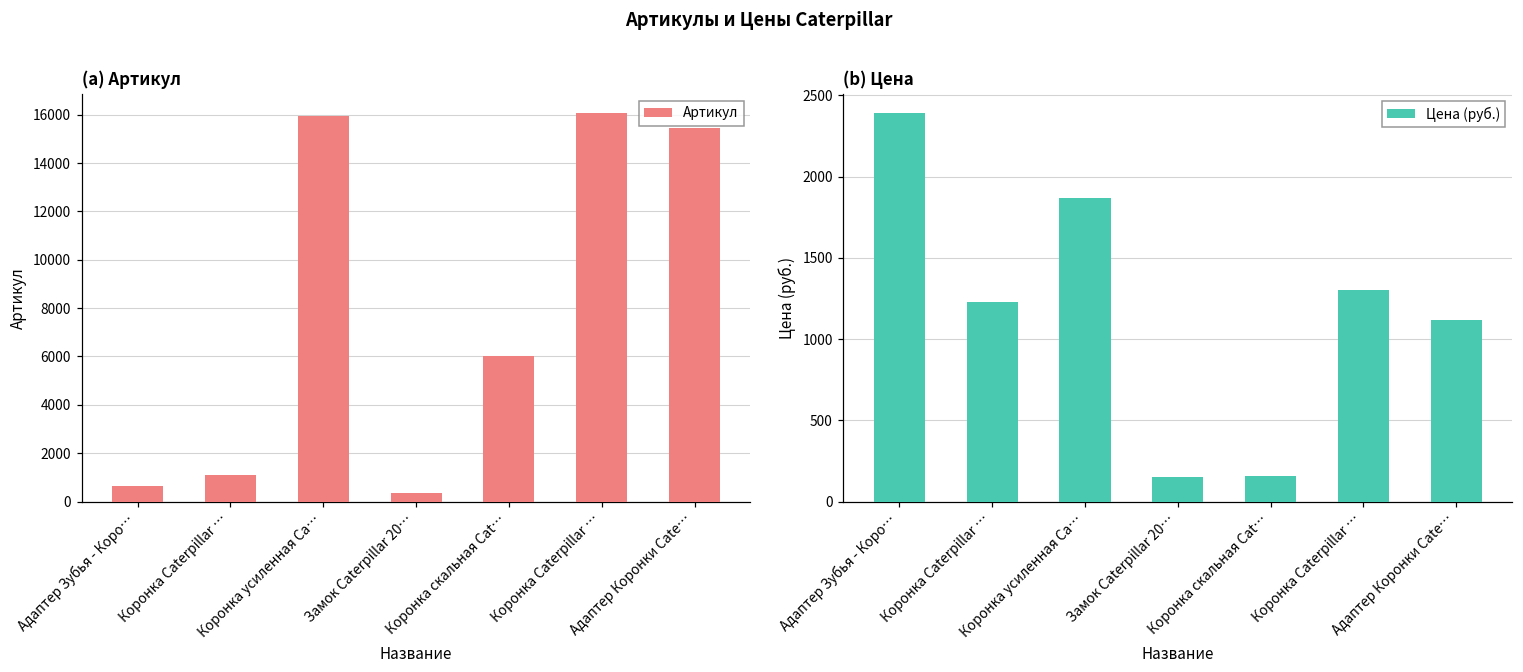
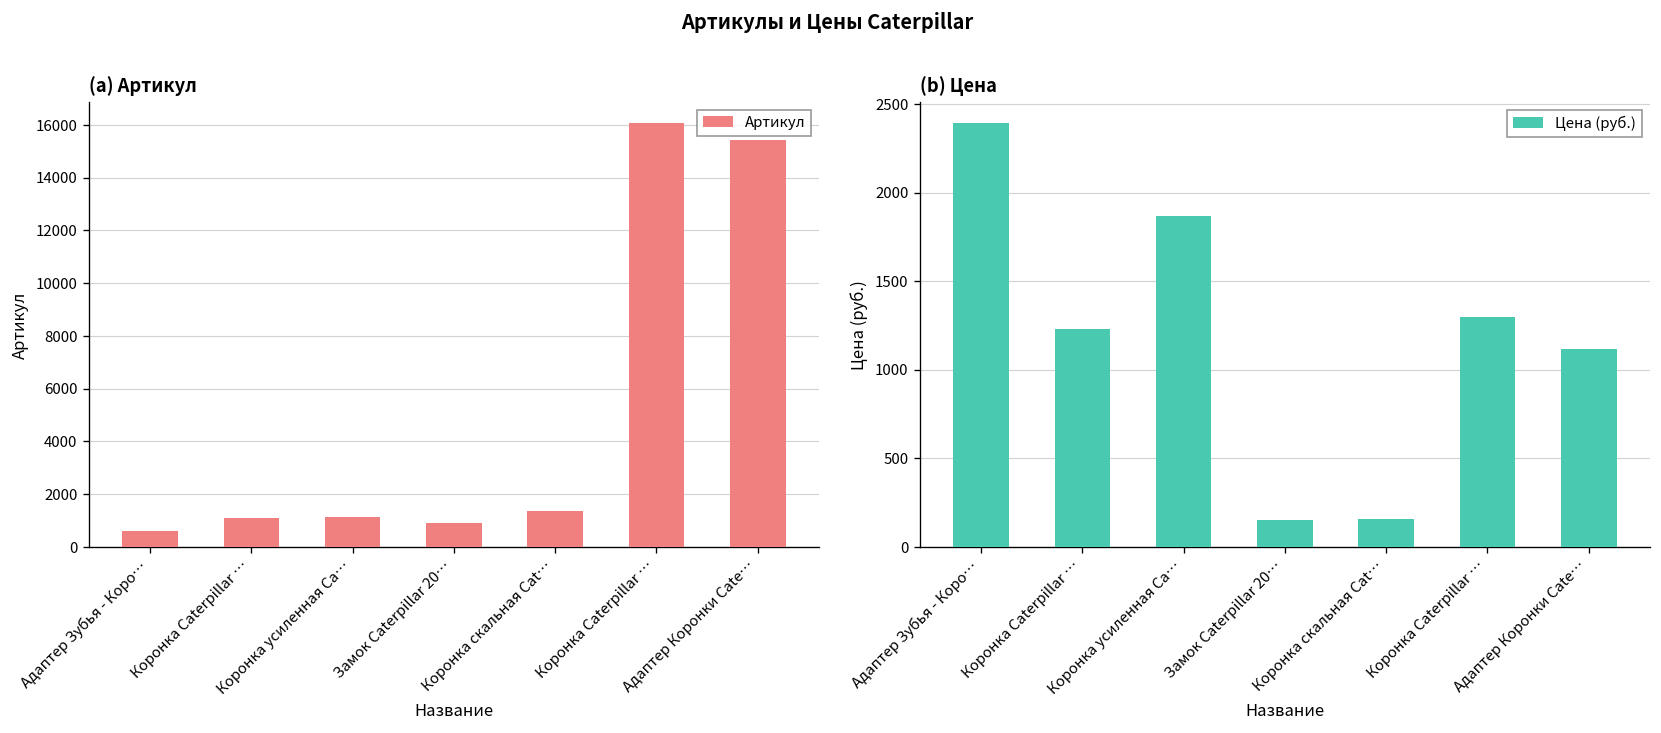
(a) Артикул, Коронка усиленная Ca…: 15900 -> 1100
(a) Артикул, Замок Caterpillar 20…: 400 -> 900
(a) Артикул, Коронка скальная Cat…: 6000 -> 1300
